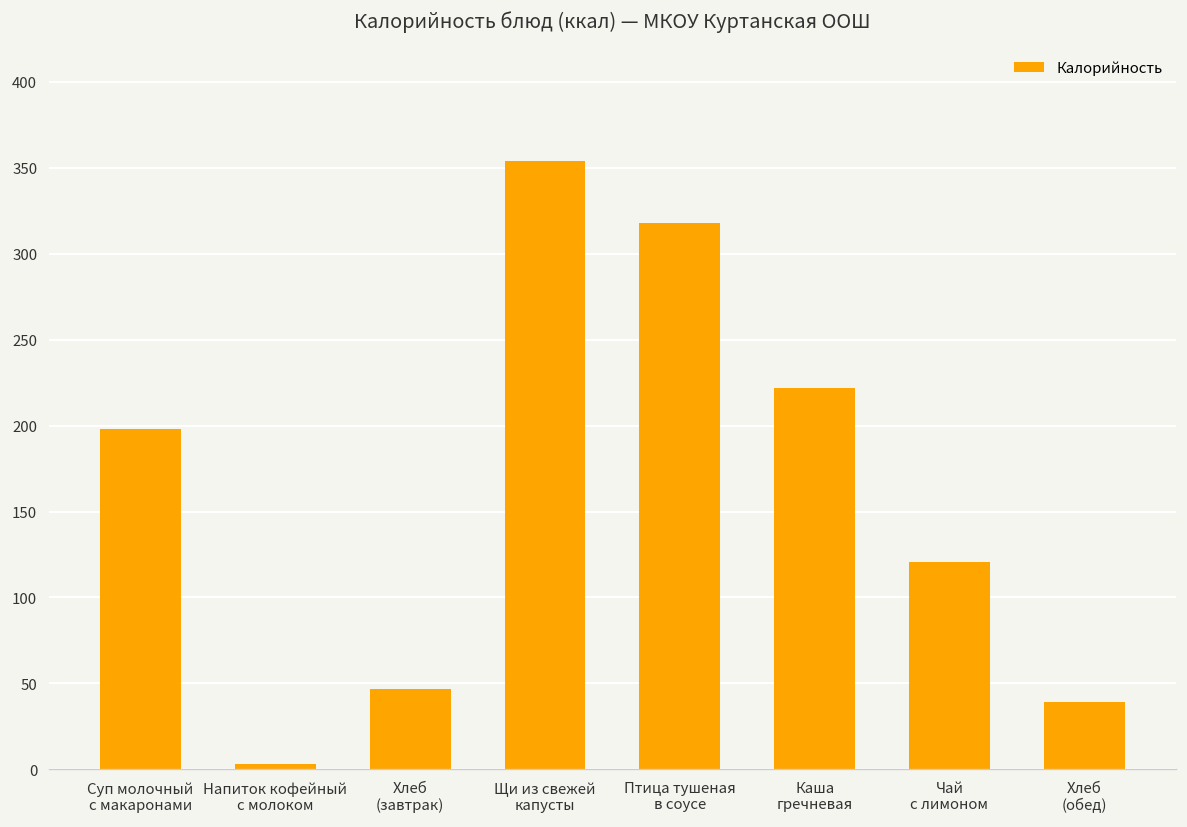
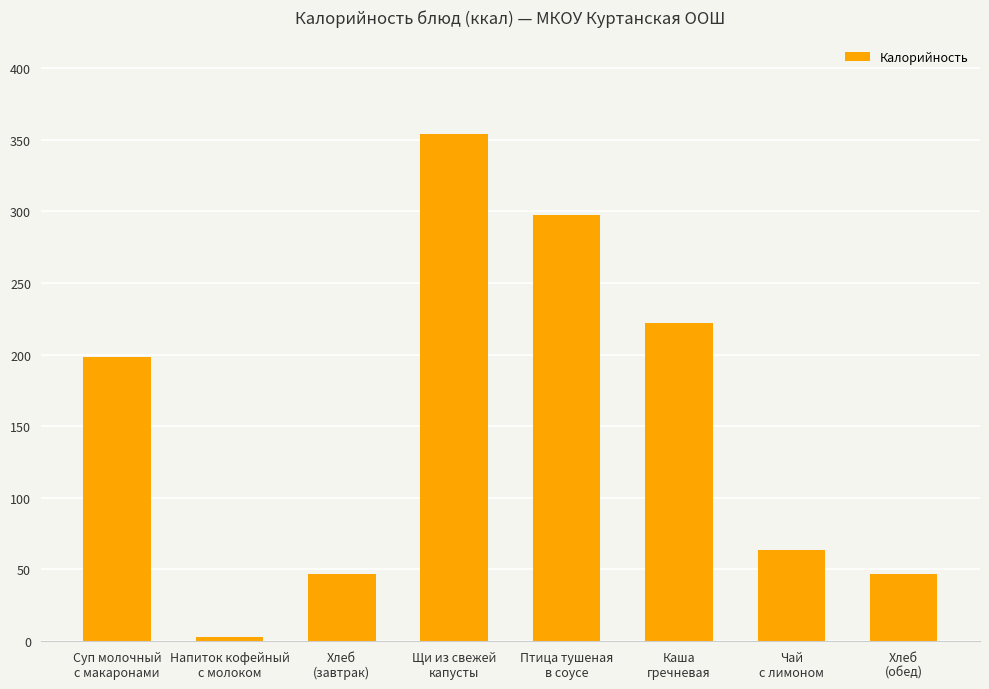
Птица тушеная в соусе: 318 -> 297
Чай с лимоном: 121 -> 64
Хлеб (обед): 39 -> 47
